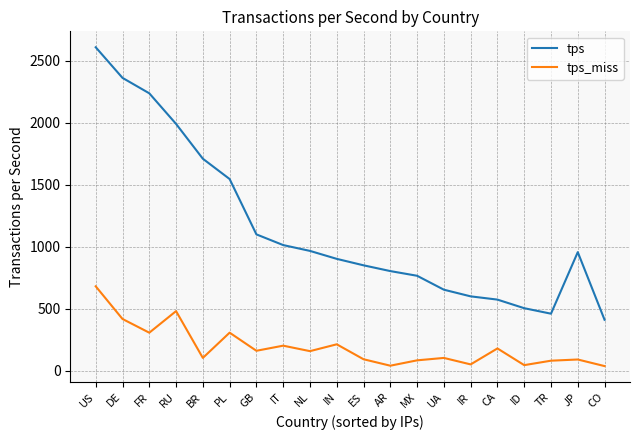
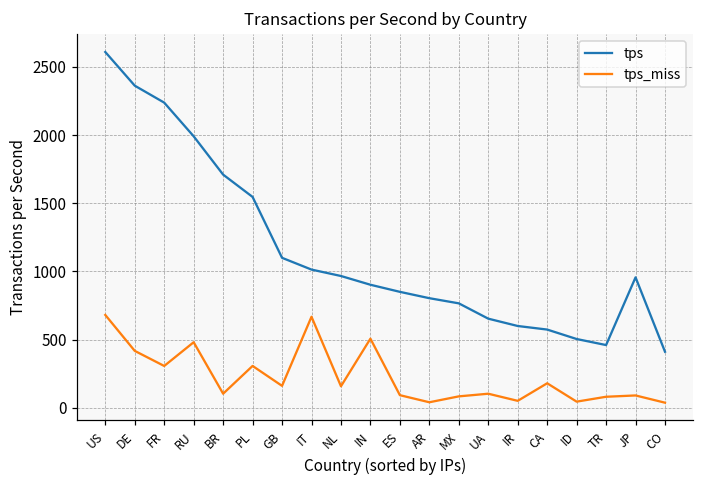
tps_miss, IT: 200 -> 670
tps_miss, IN: 210 -> 510
